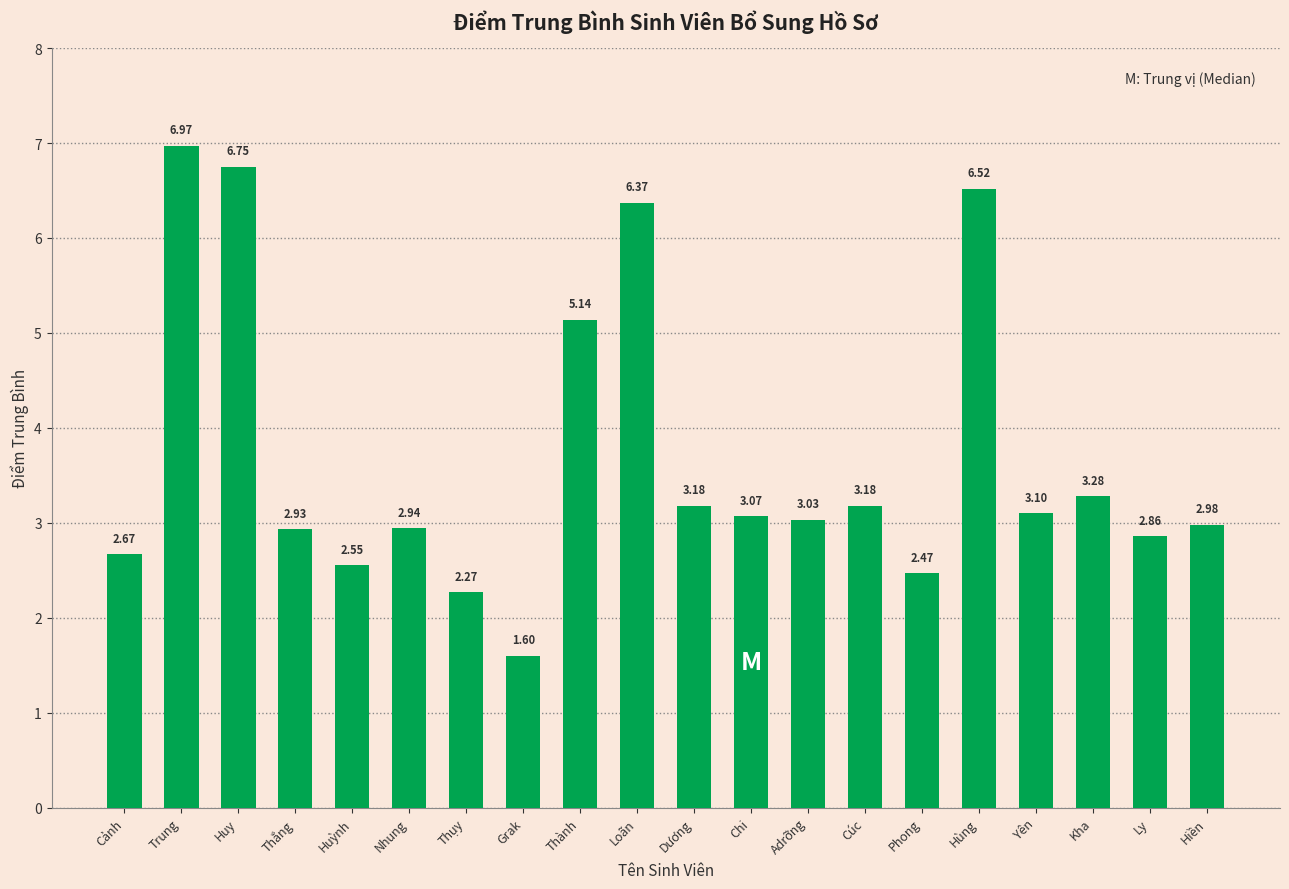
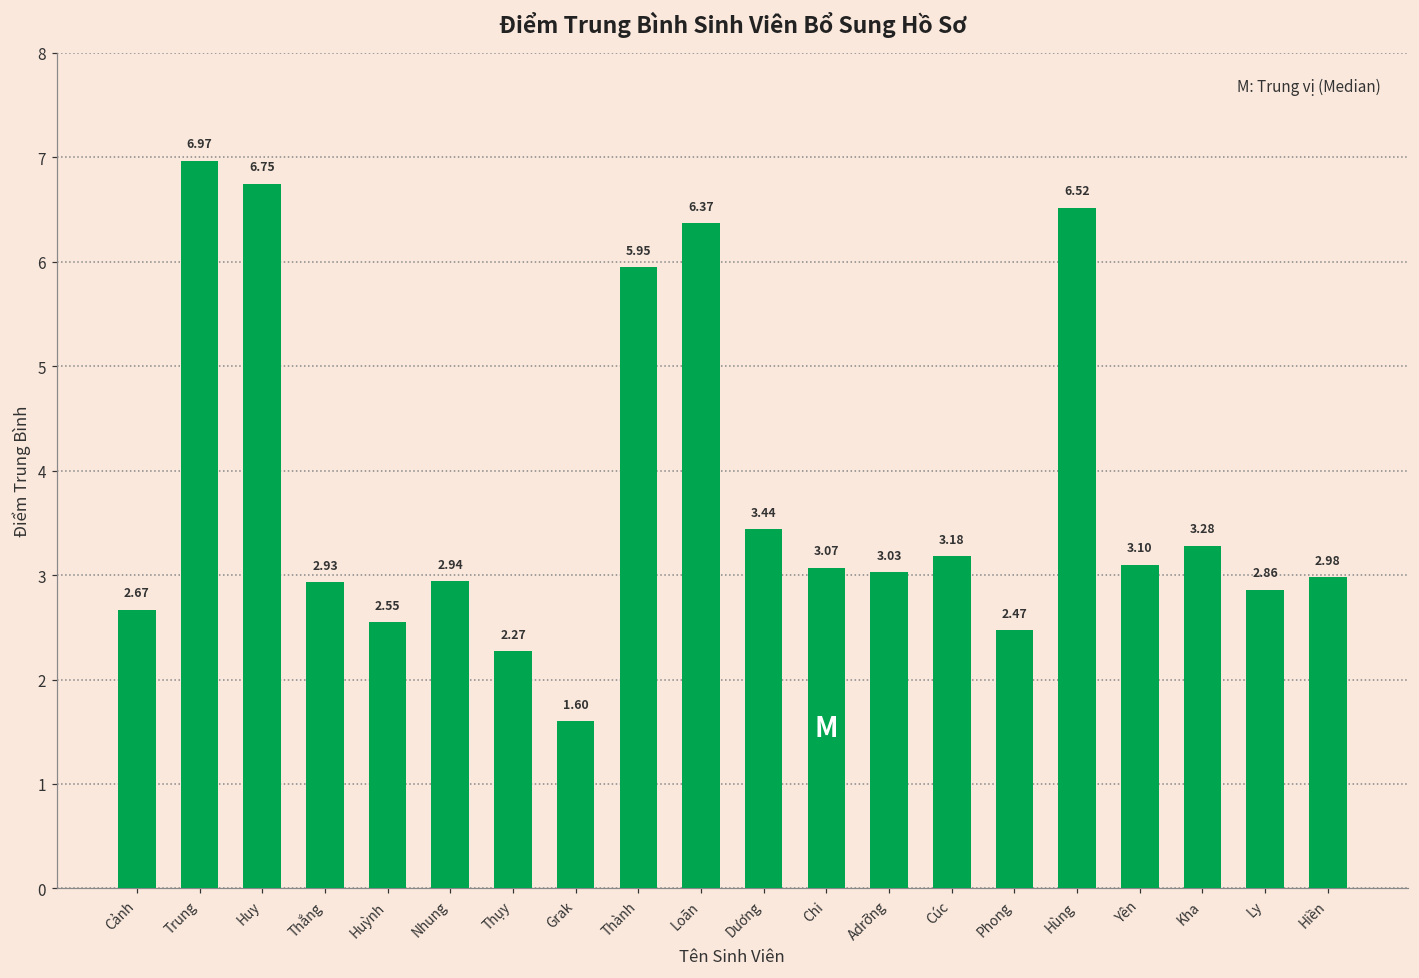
Thành: 5.14 -> 5.95
Dương: 3.18 -> 3.44
